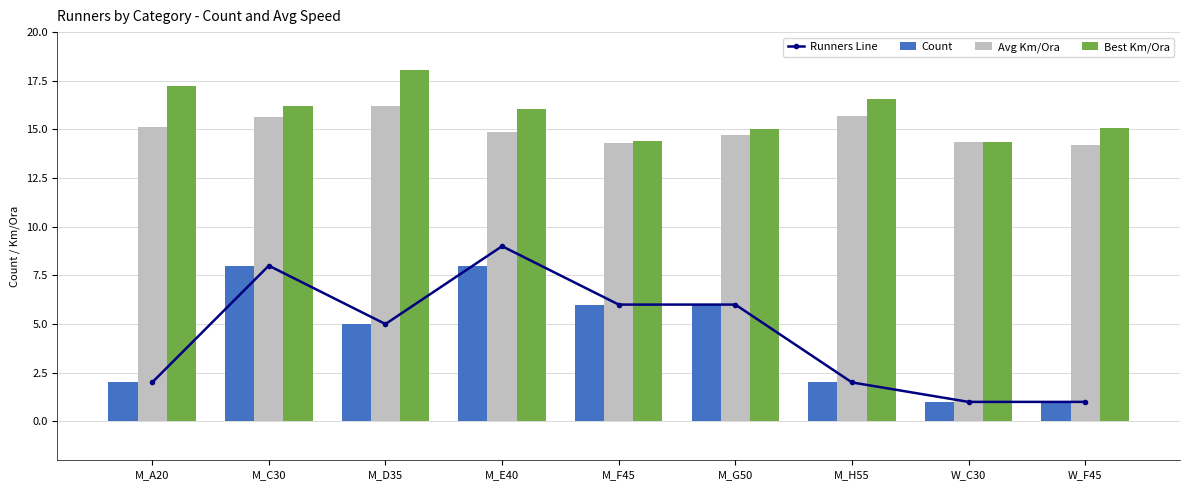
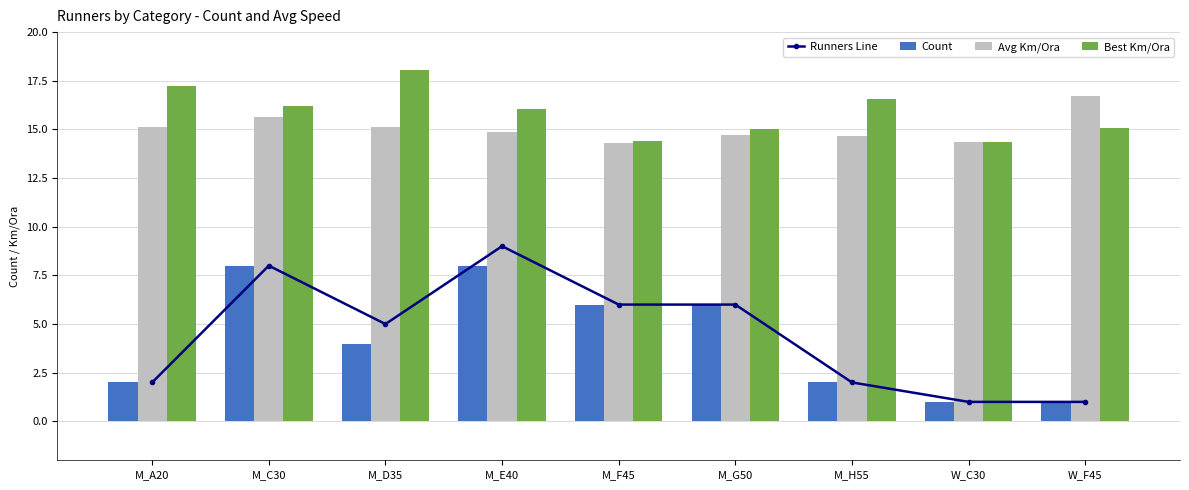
Count, M_D35: 5 -> 4
Avg Km/Ora, M_D35: 16.2 -> 15.1
Avg Km/Ora, M_H55: 15.7 -> 14.7
Avg Km/Ora, W_F45: 14.2 -> 16.7
